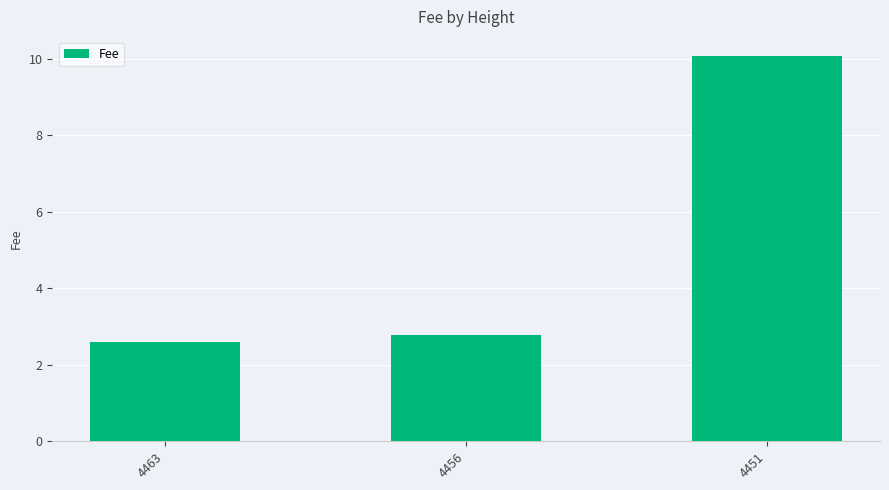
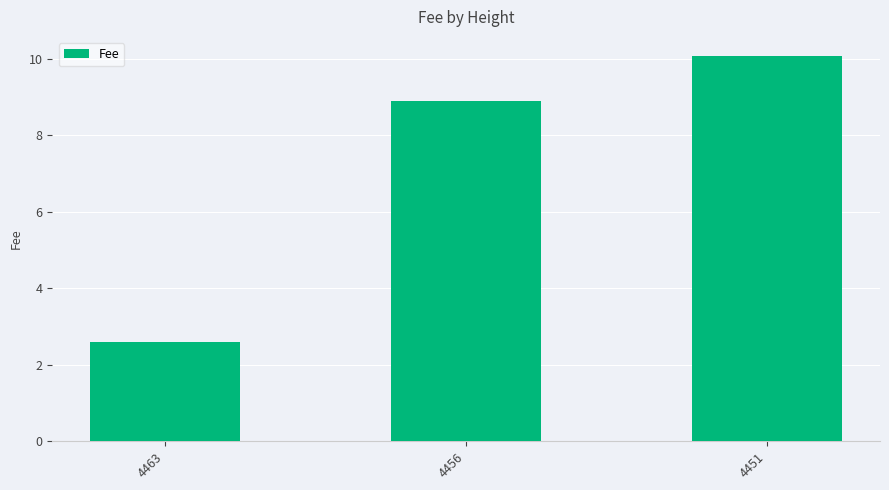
4456: 2.8 -> 8.9
